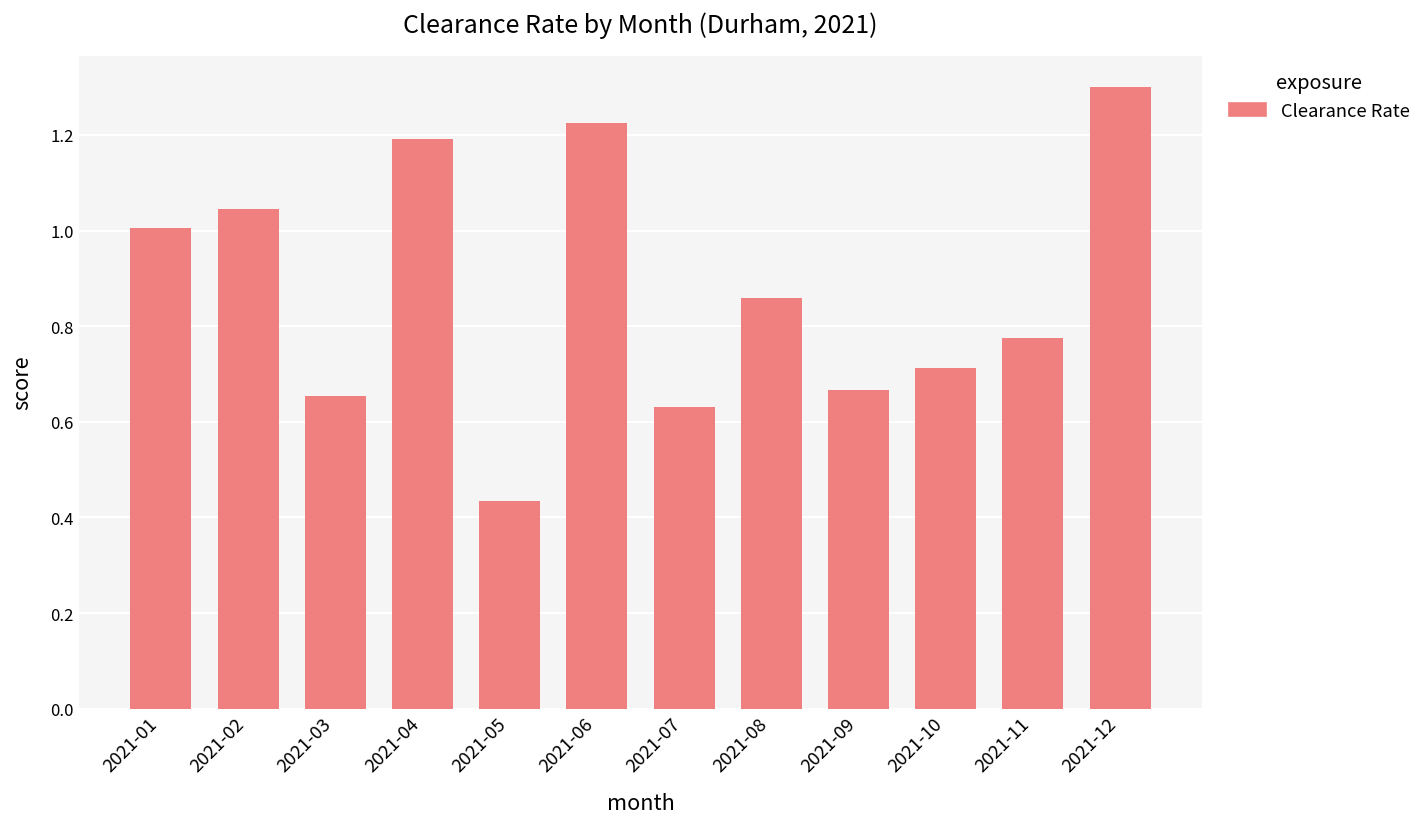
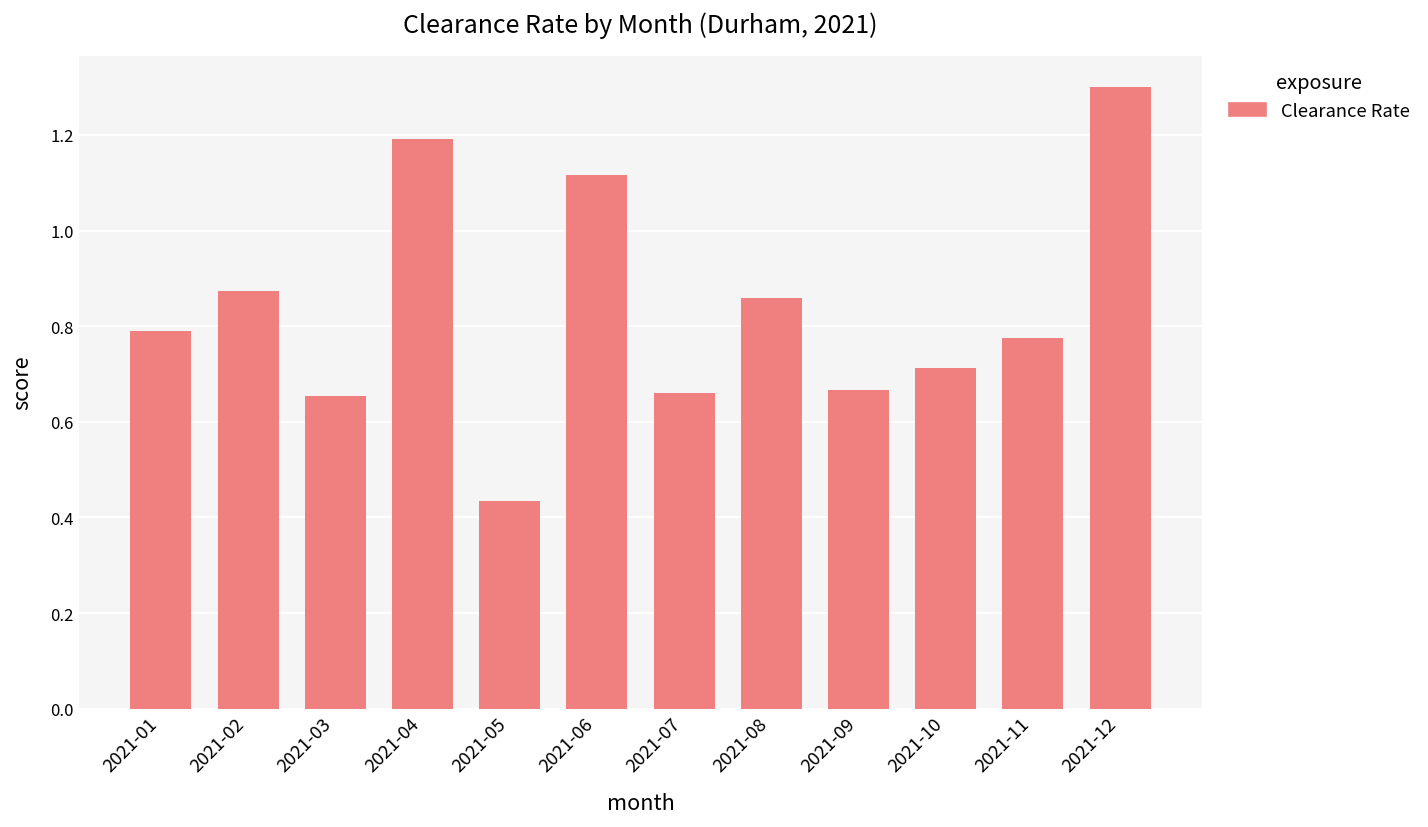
2021-01: 1.01 -> 0.79
2021-02: 1.05 -> 0.87
2021-06: 1.23 -> 1.12
2021-07: 0.63 -> 0.66
